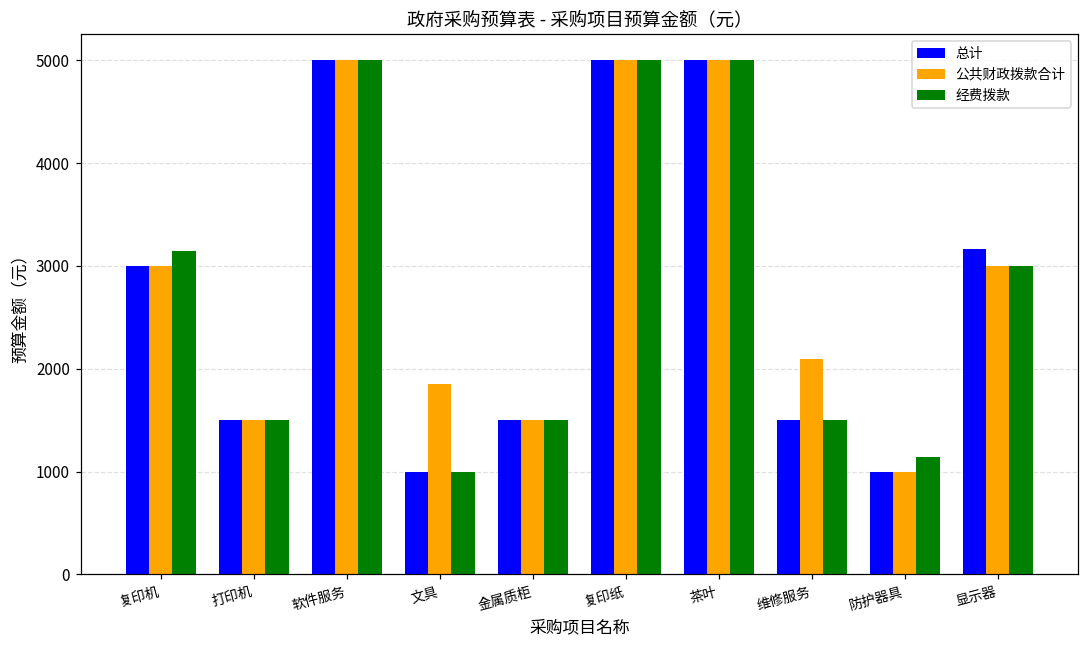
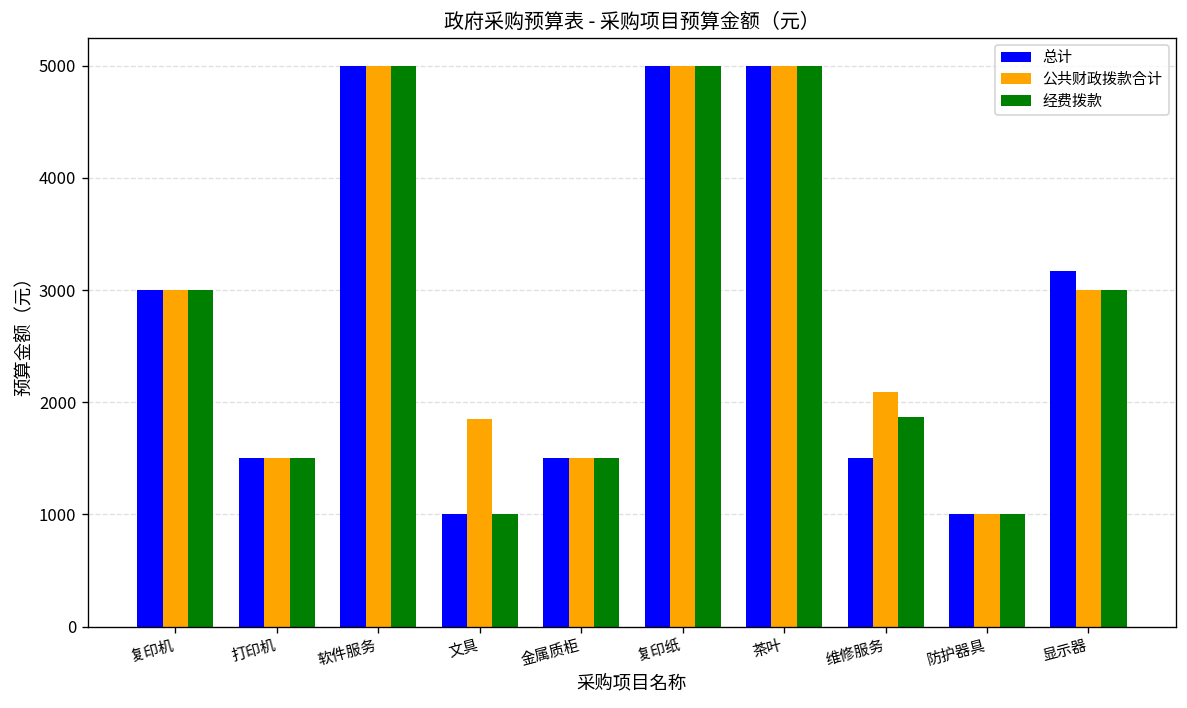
经费拨款, 复印机: 3100 -> 3000
经费拨款, 维修服务: 1500 -> 1900
经费拨款, 防护器具: 1100 -> 1000
